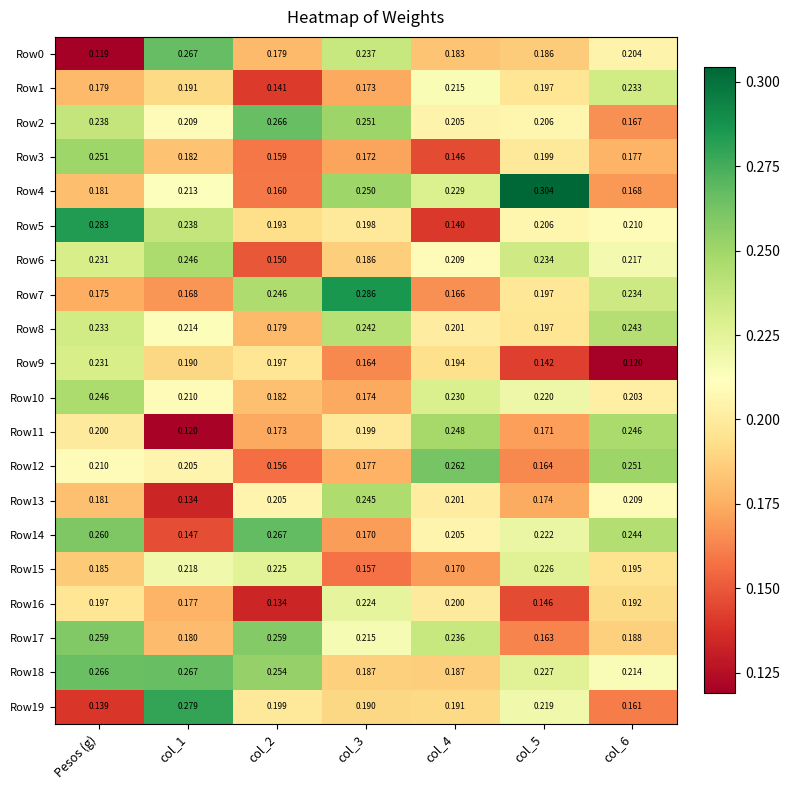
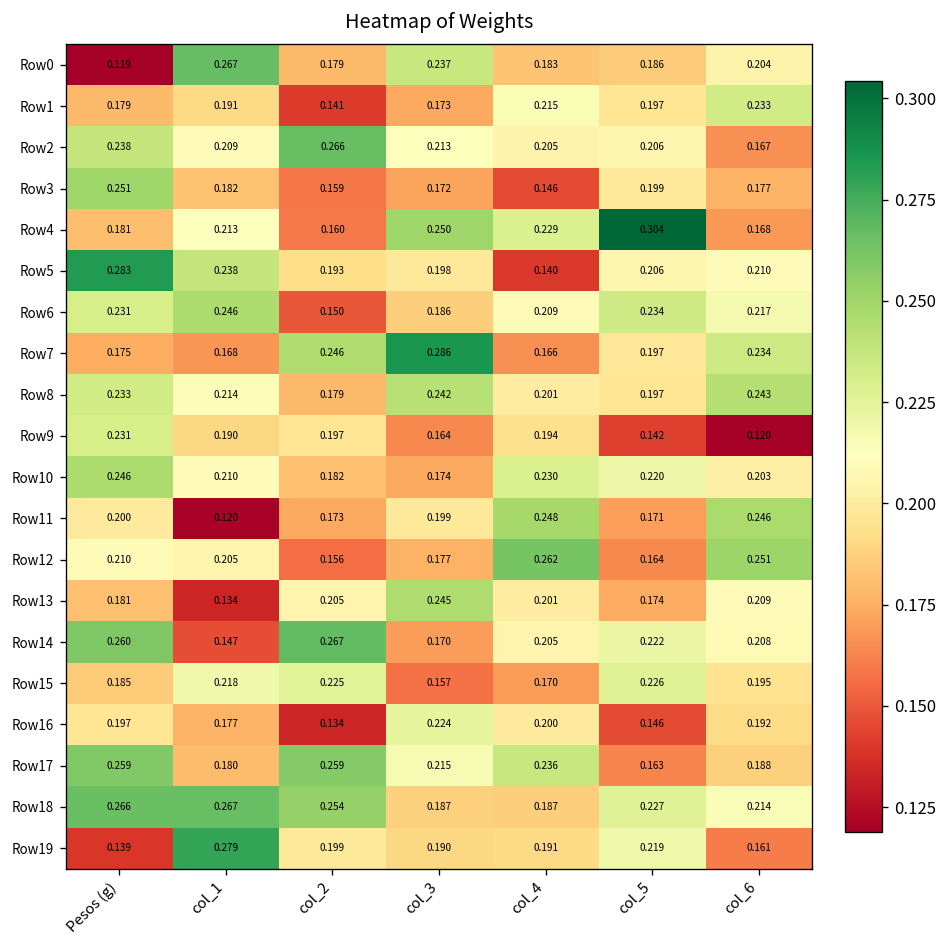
Row2, col_3: 0.251 -> 0.213
Row14, col_6: 0.244 -> 0.208
